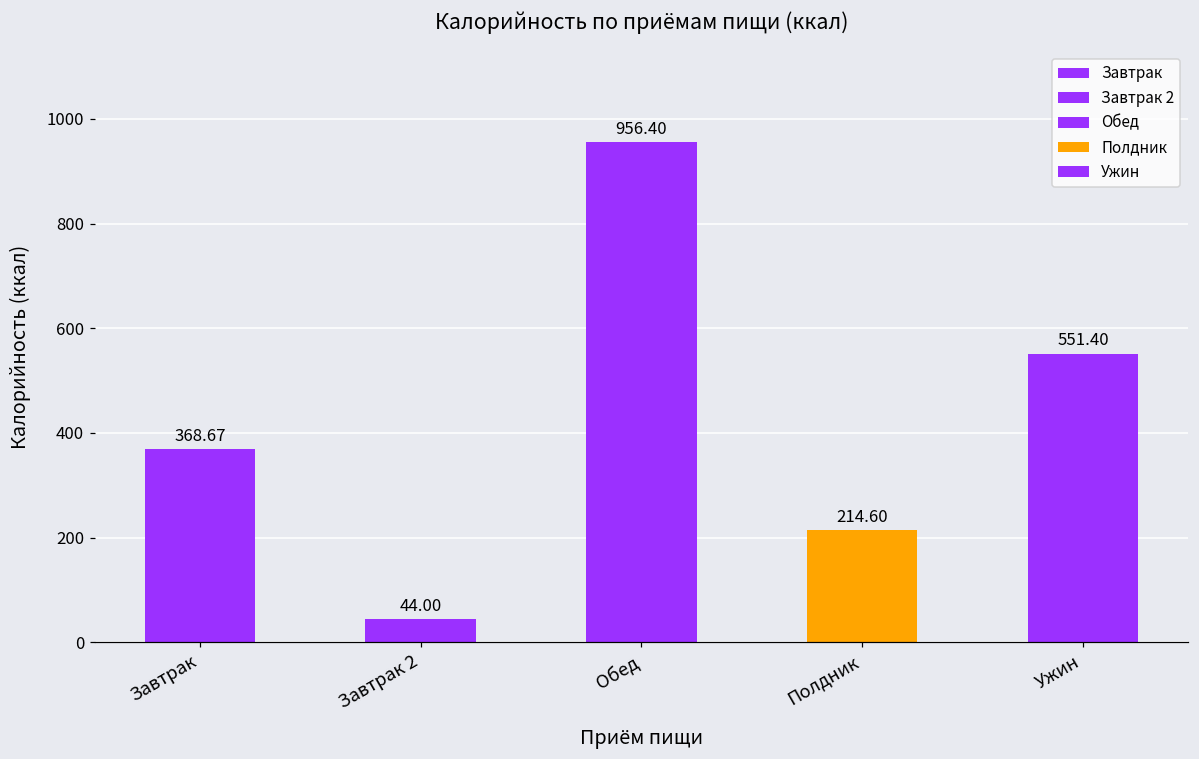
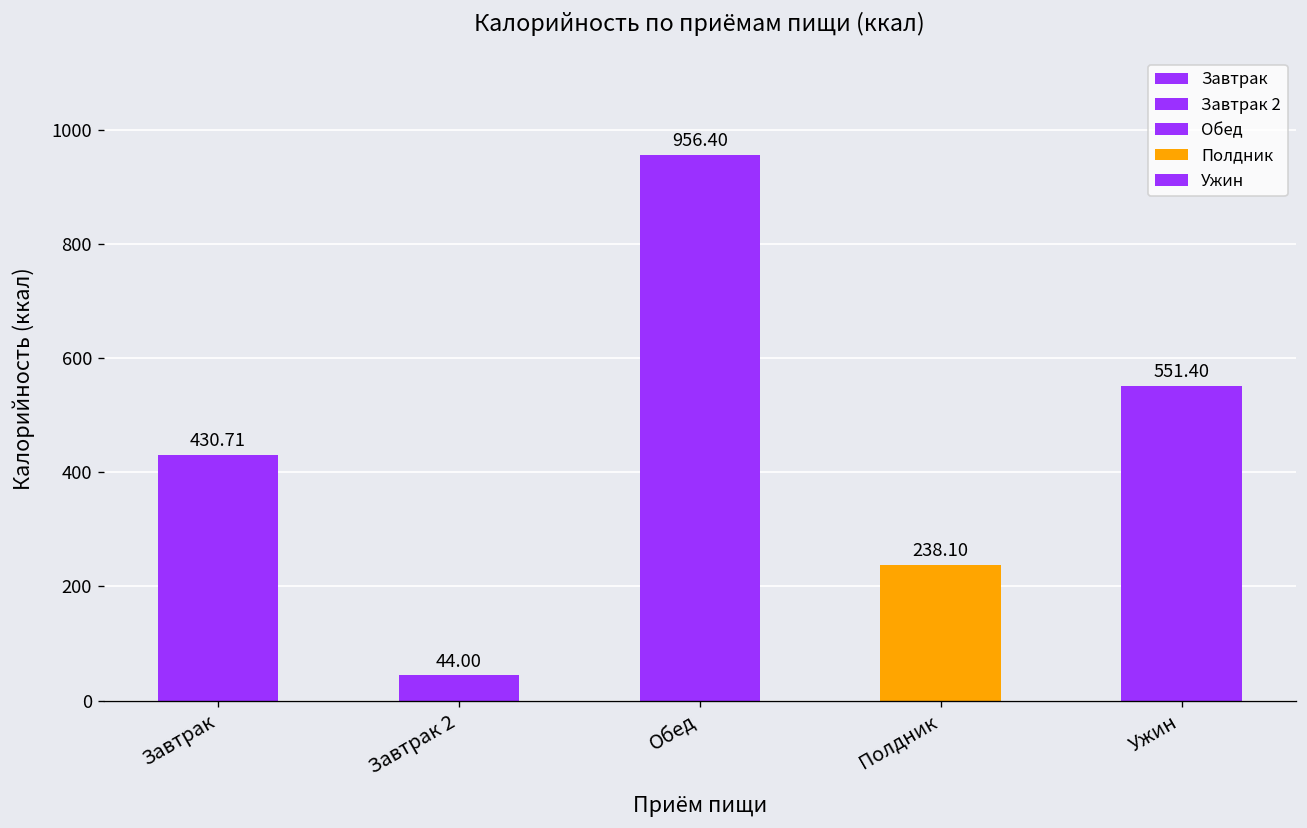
Завтрак: 368.67 -> 430.71
Полдник: 214.60 -> 238.10
